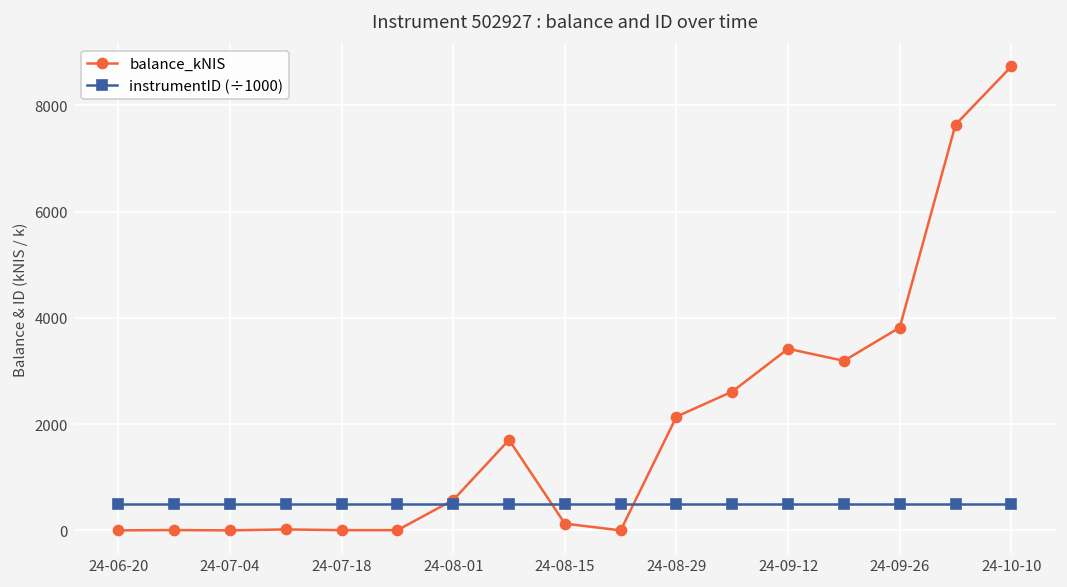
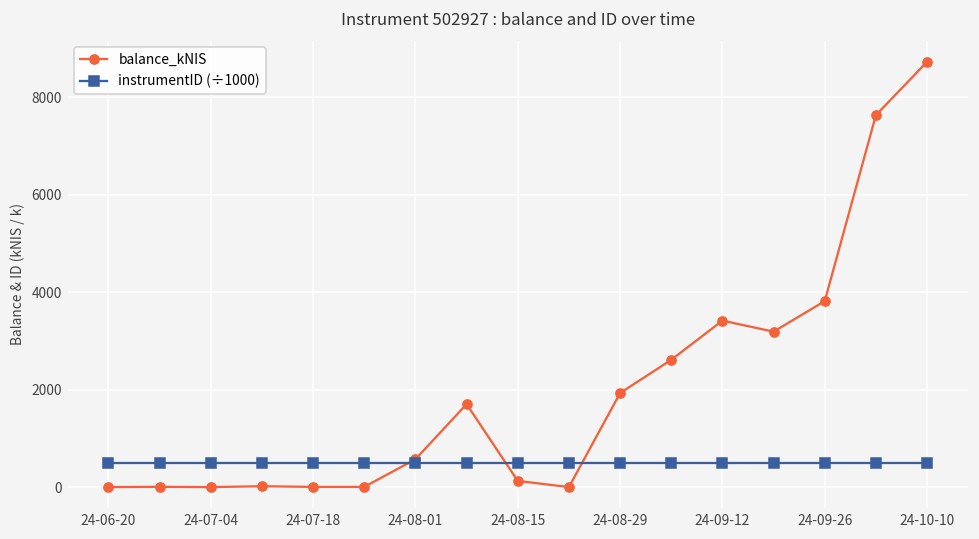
balance_kNIS, 24-08-29: 2100 -> 1900
